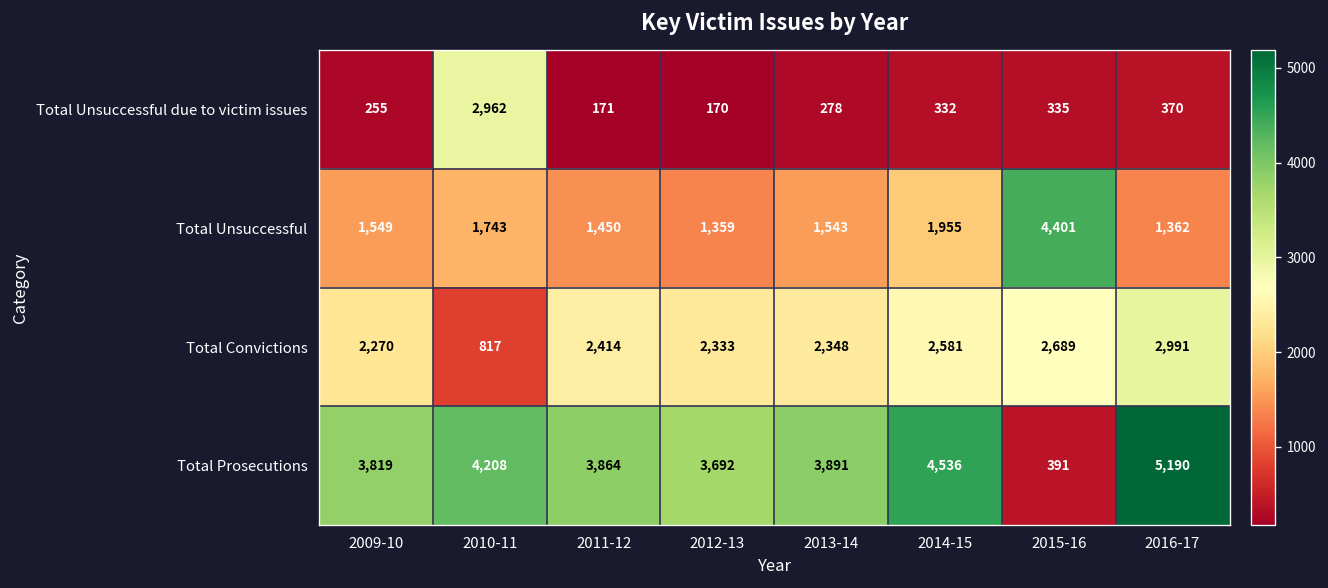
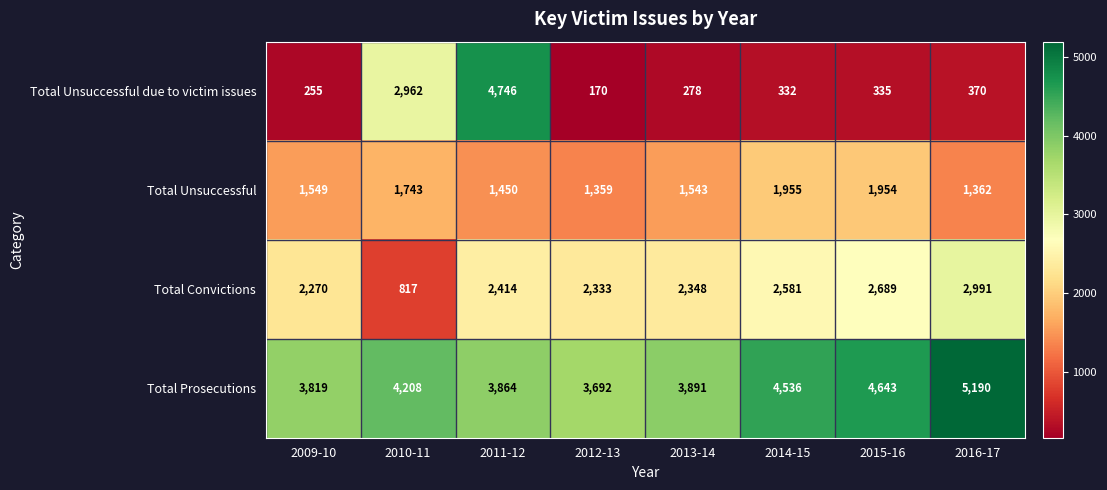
Total Unsuccessful due to victim issues, 2011-12: 171 -> 4,746
Total Unsuccessful, 2015-16: 4,401 -> 1,954
Total Prosecutions, 2015-16: 391 -> 4,643
